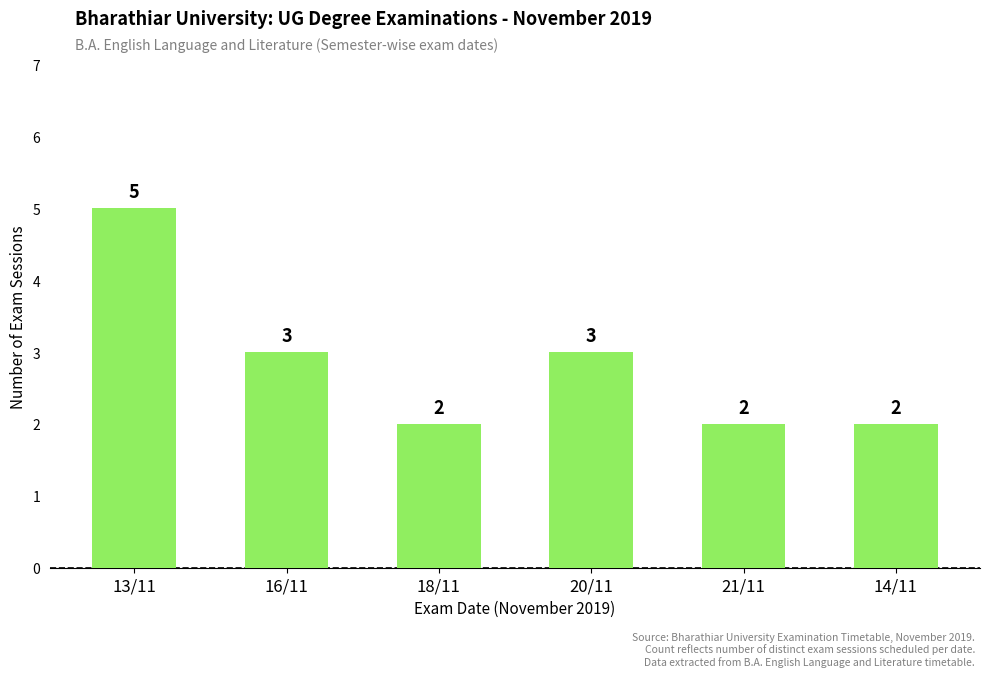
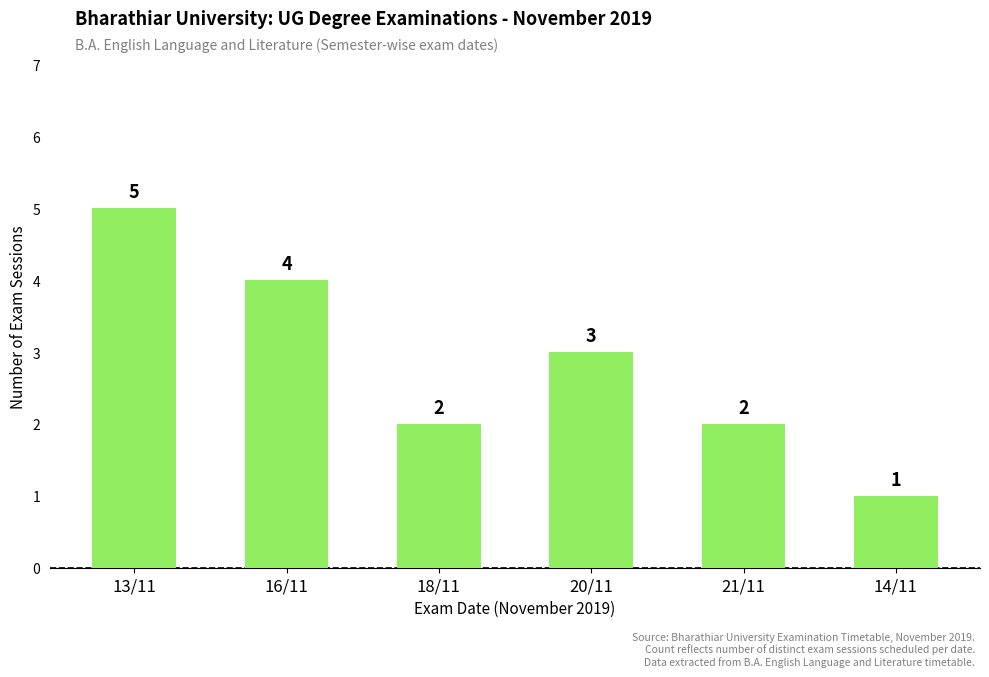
16/11: 3 -> 4
14/11: 2 -> 1
